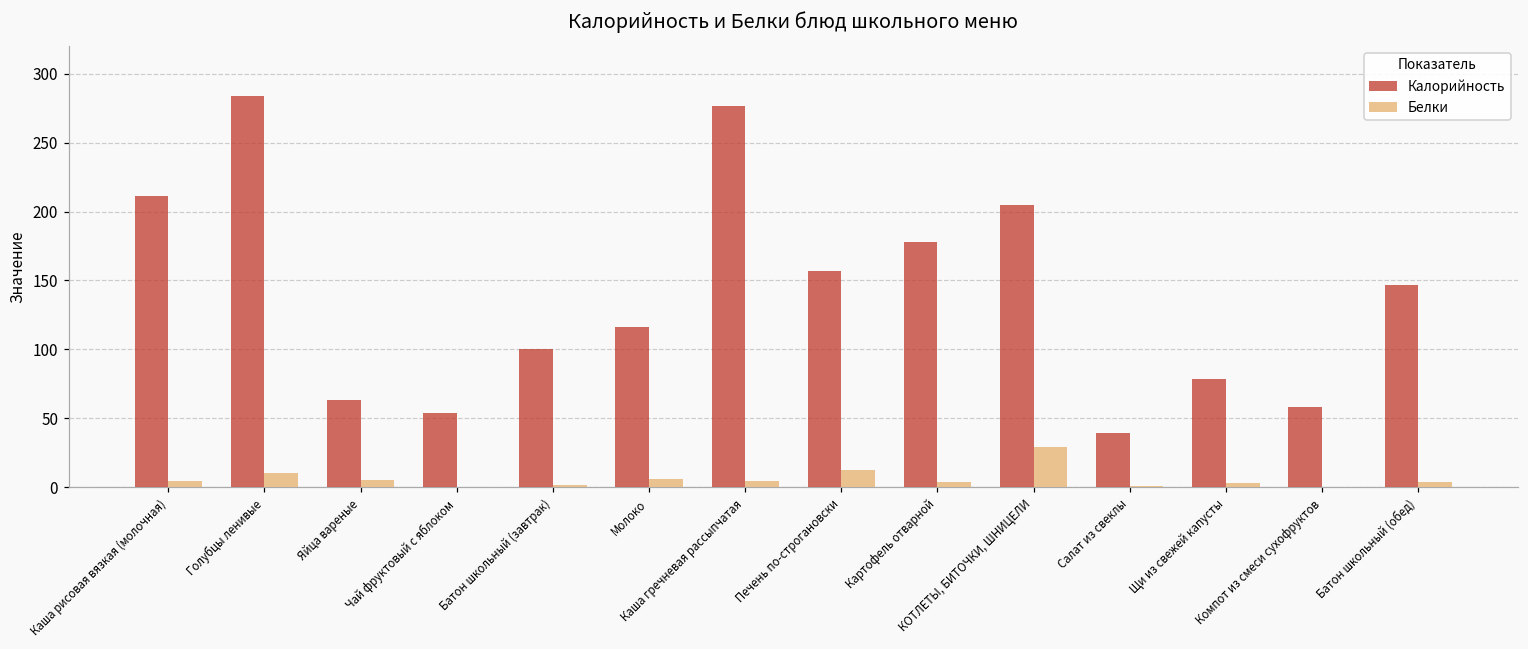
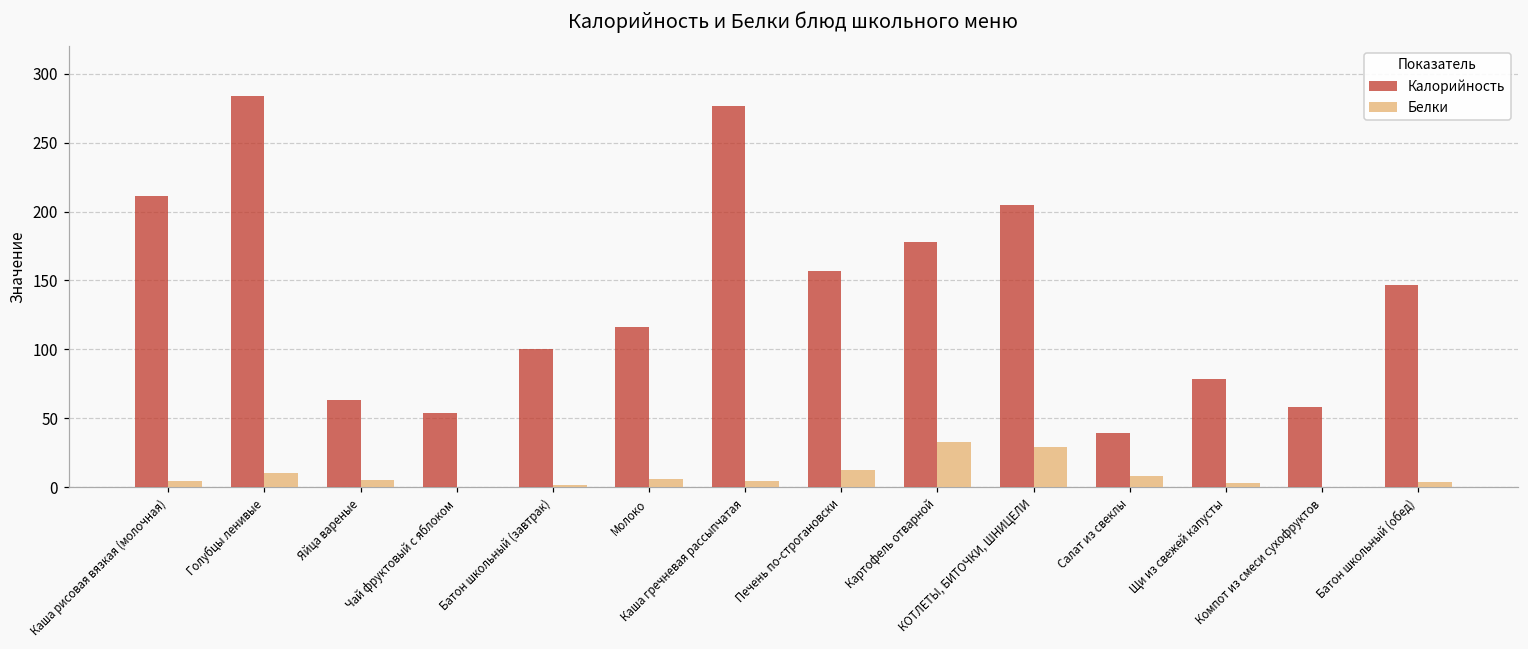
Белки, Картофель отварной: 4 -> 33
Белки, Салат из свеклы: 1 -> 8
